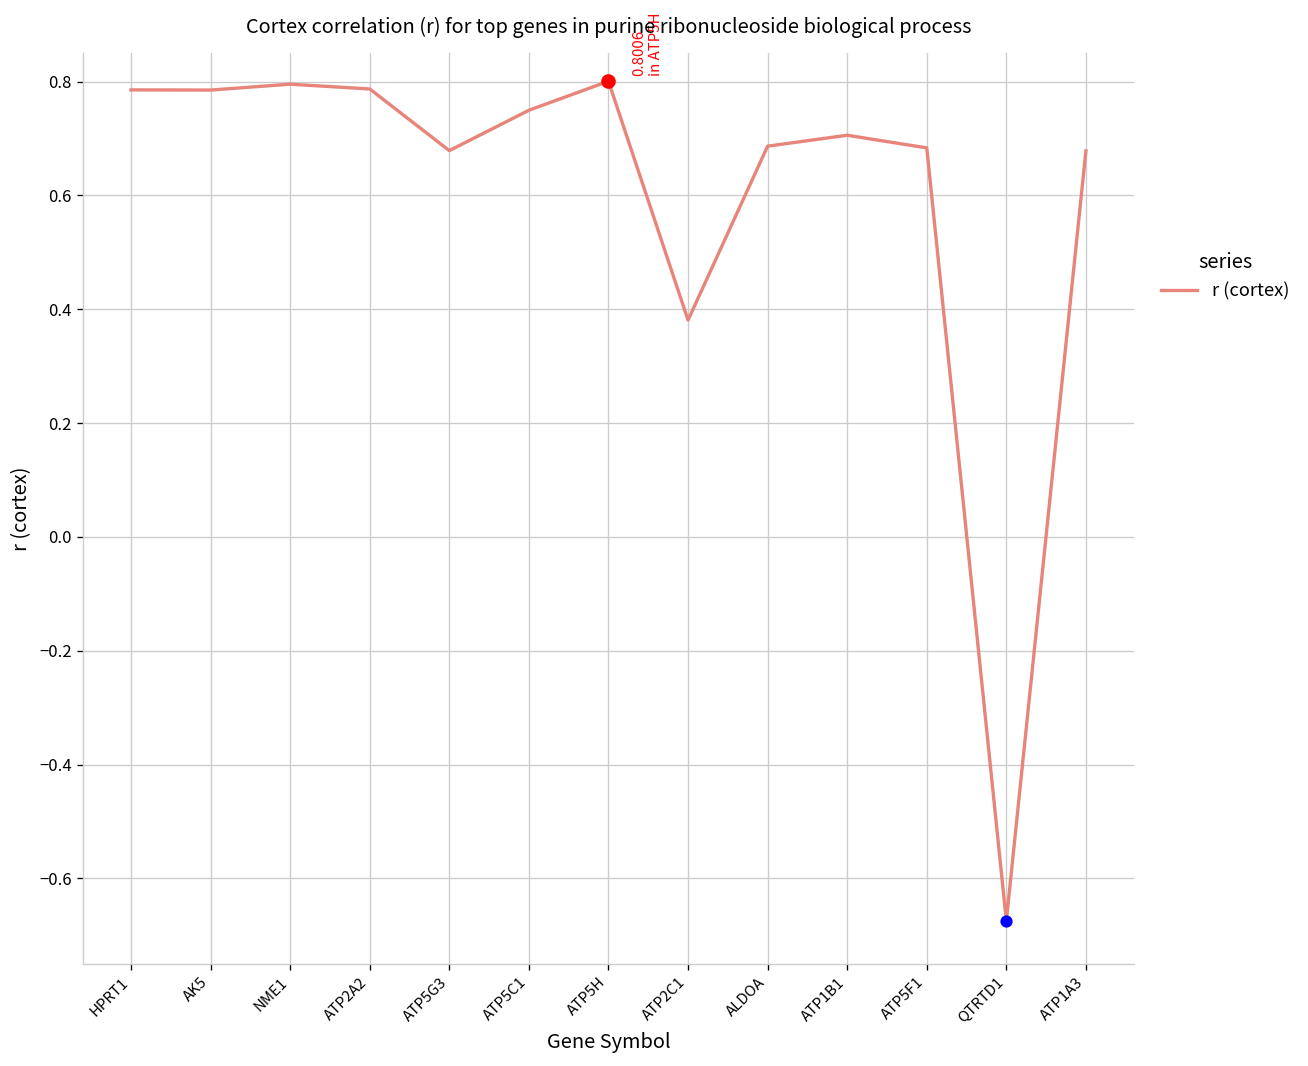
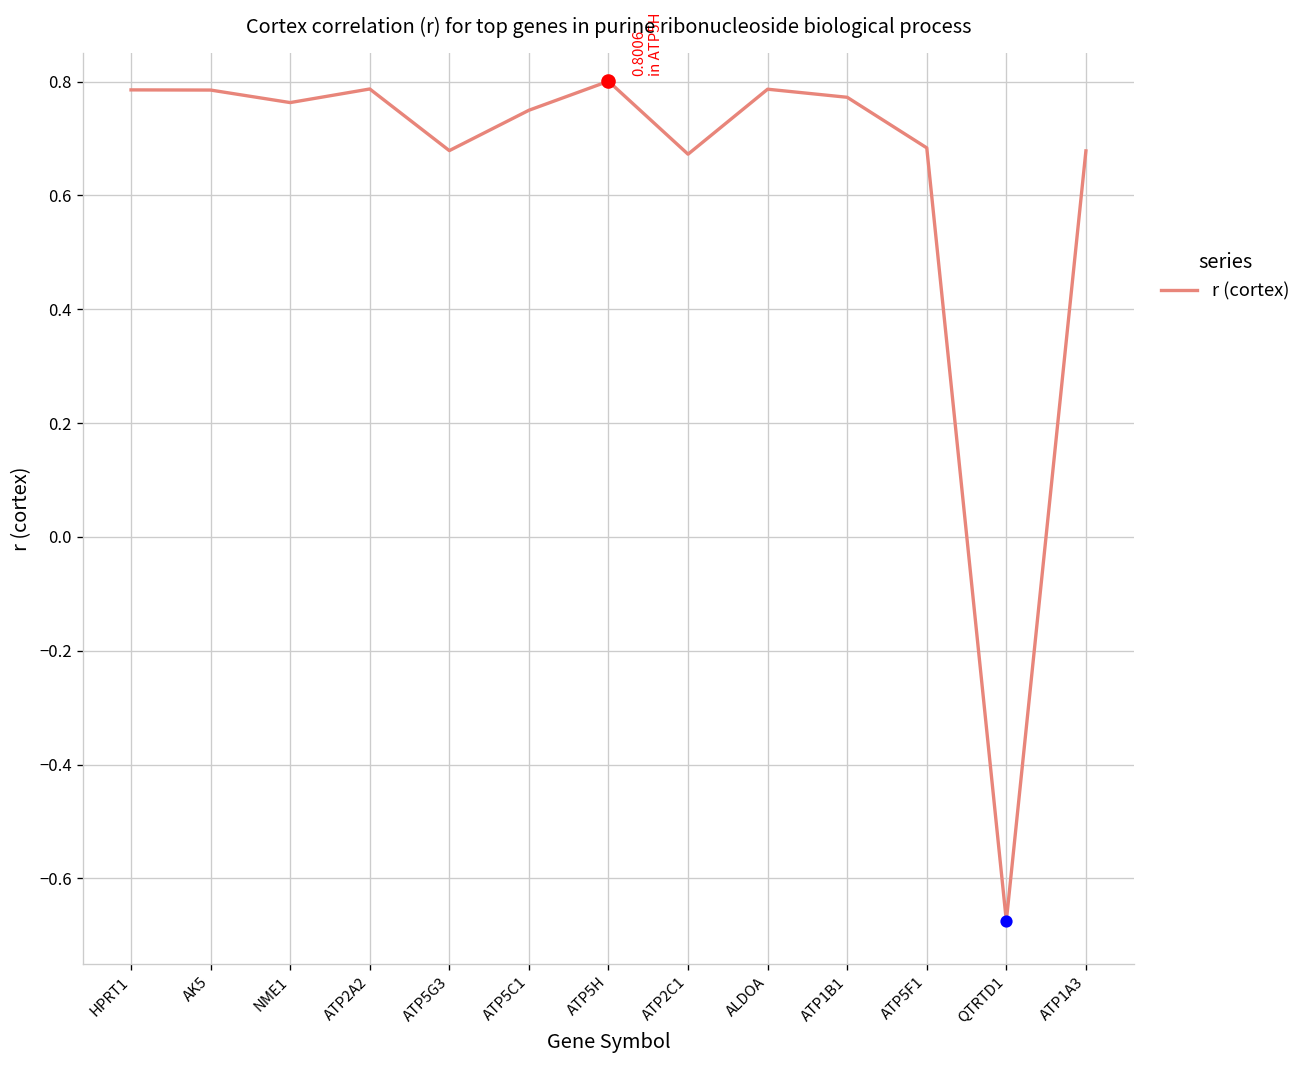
r (cortex), NME1: 0.80 -> 0.76
r (cortex), ATP2C1: 0.38 -> 0.67
r (cortex), ALDOA: 0.69 -> 0.79
r (cortex), ATP1B1: 0.71 -> 0.77
